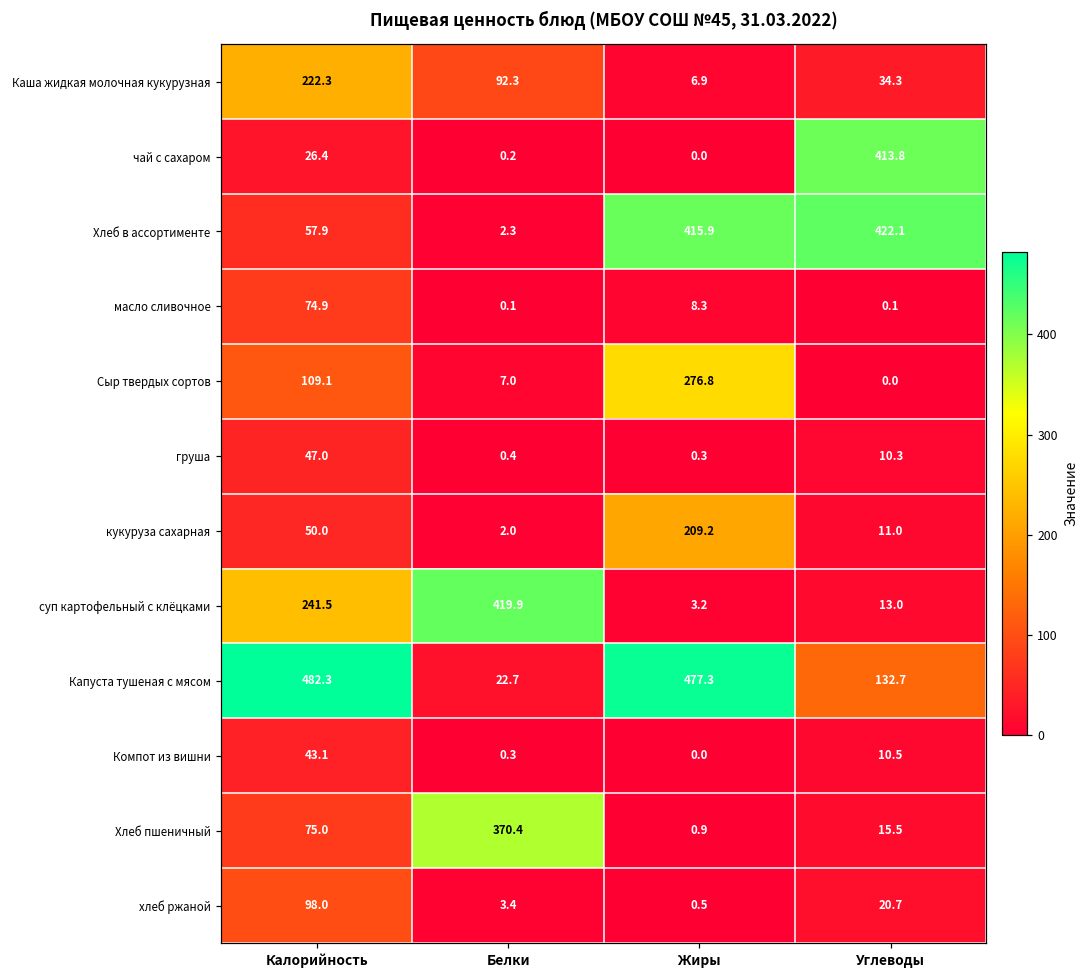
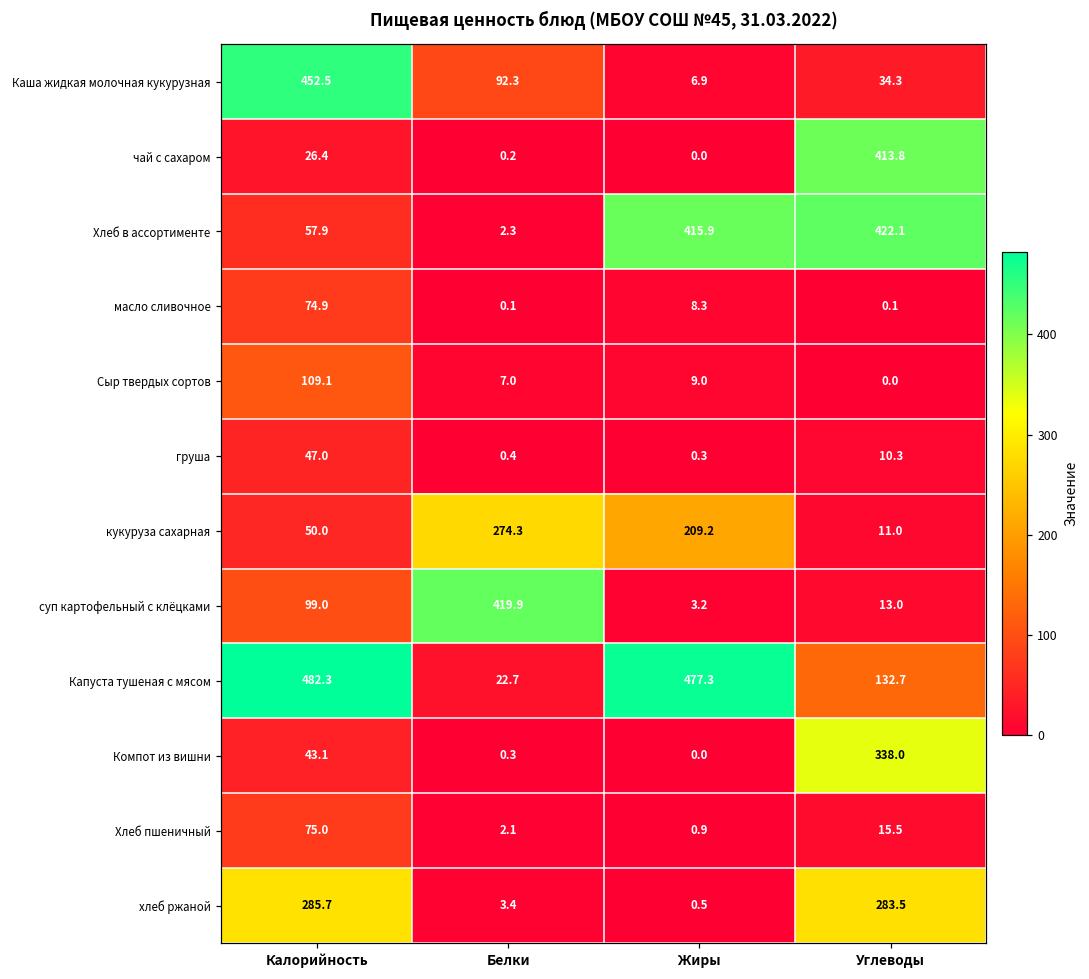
Каша жидкая молочная кукурузная, Калорийность: 222.3 -> 452.5
Сыр твердых сортов, Жиры: 276.8 -> 9.0
кукуруза сахарная, Белки: 2.0 -> 274.3
суп картофельный с клёцками, Калорийность: 241.5 -> 99.0
Компот из вишни, Углеводы: 10.5 -> 338.0
Хлеб пшеничный, Белки: 370.4 -> 2.1
хлеб ржаной, Калорийность: 98.0 -> 285.7
хлеб ржаной, Углеводы: 20.7 -> 283.5
